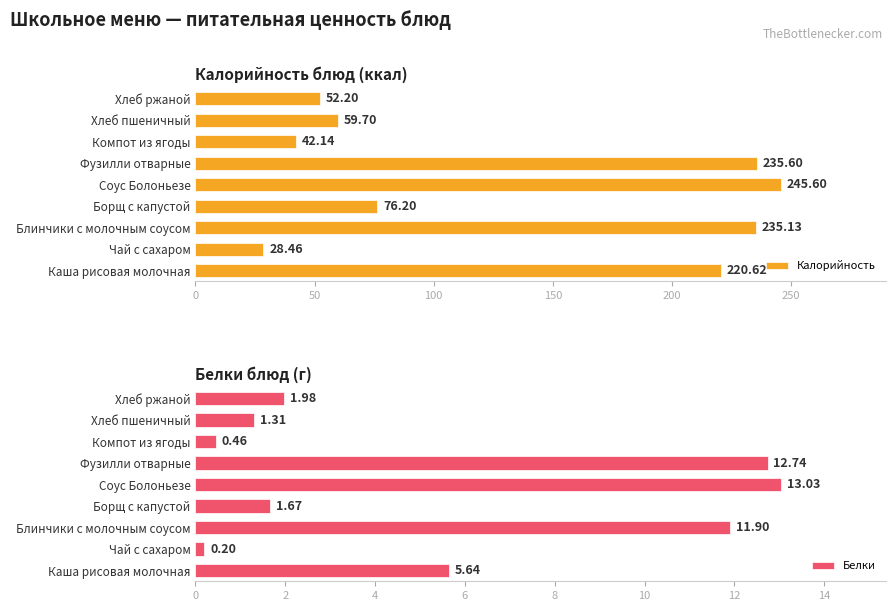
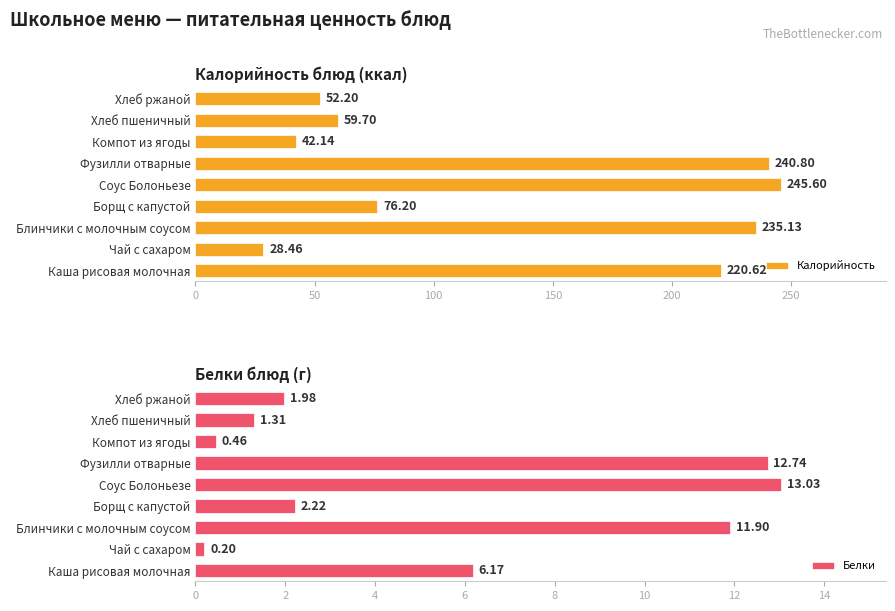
Калорийность блюд (ккал), Фузилли отварные: 235.60 -> 240.80
Белки блюд (г), Борщ с капустой: 1.67 -> 2.22
Белки блюд (г), Каша рисовая молочная: 5.64 -> 6.17
